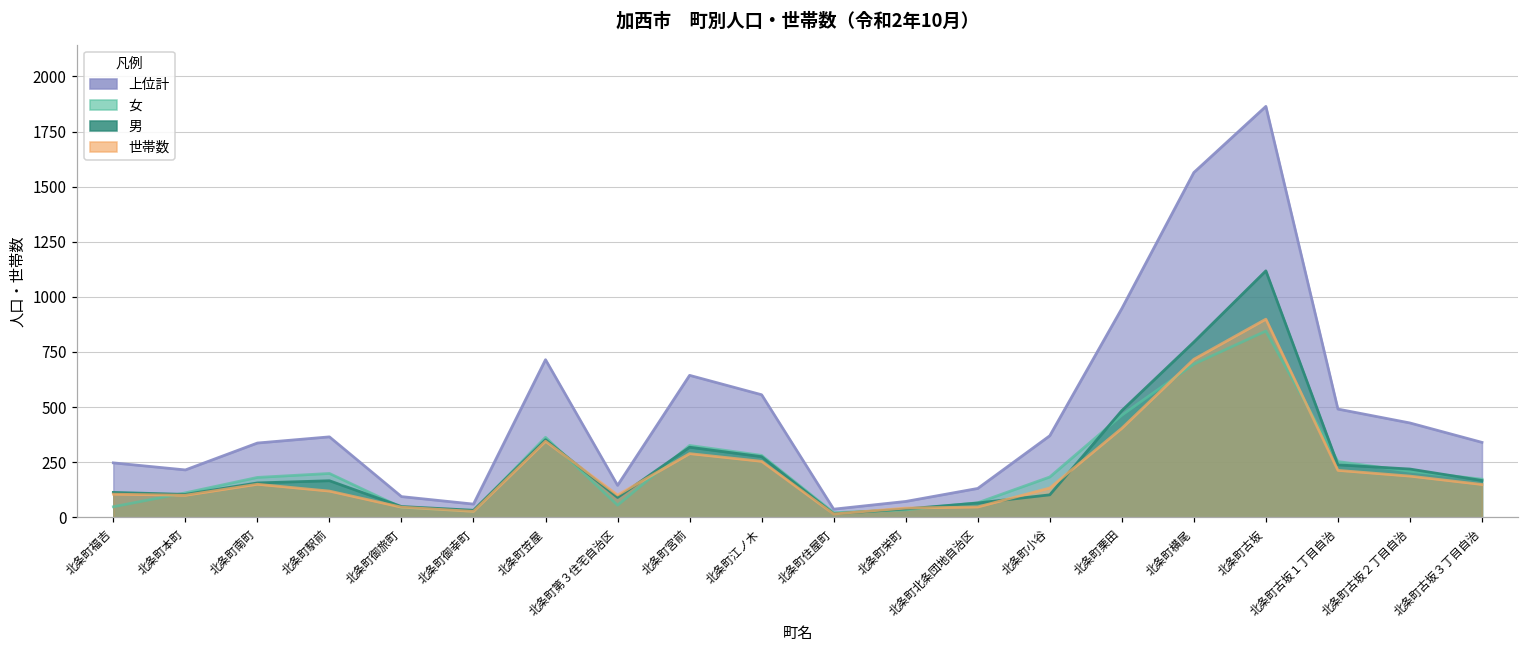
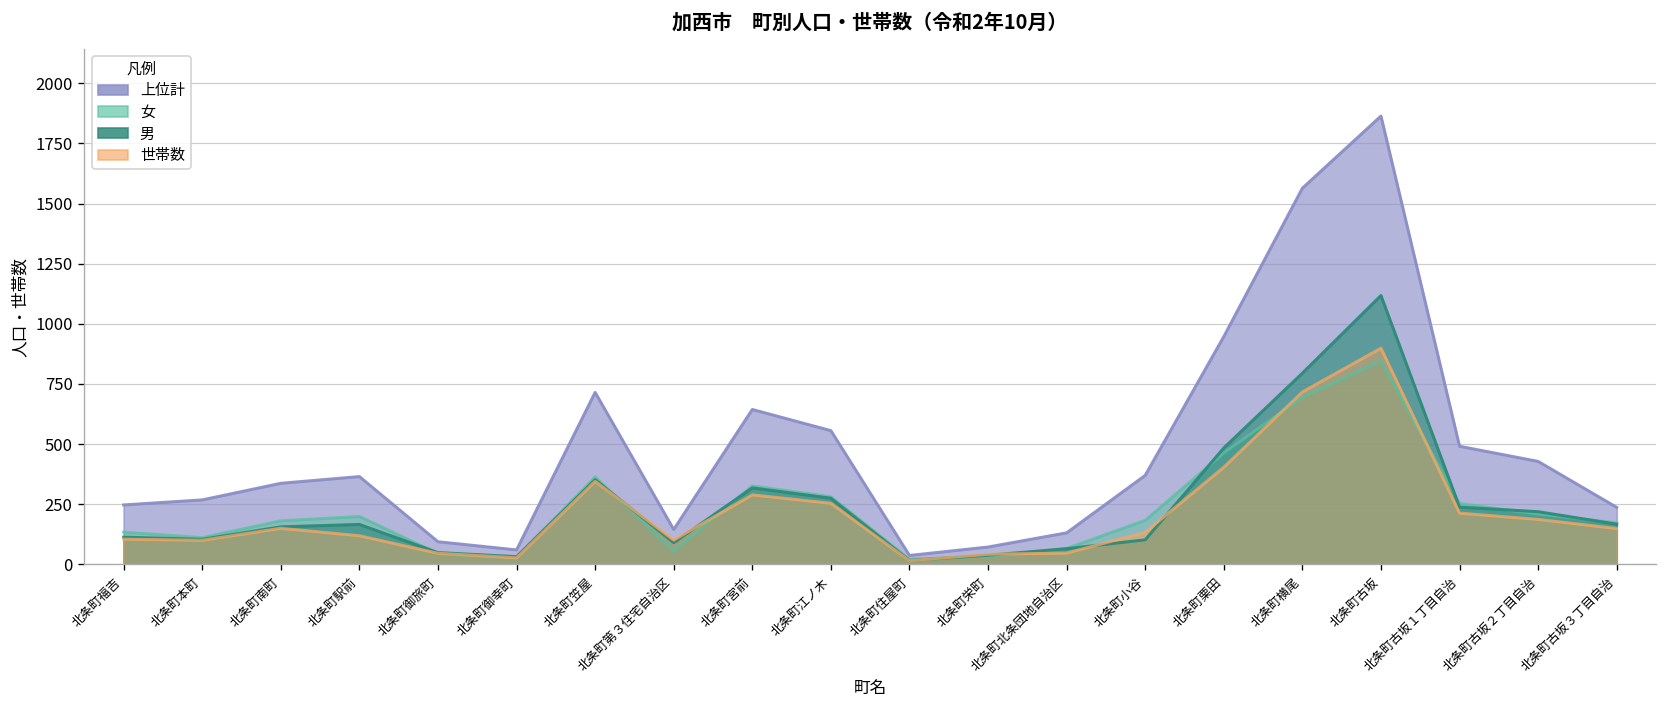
女, 北条町福吉: 50 -> 130
上位計, 北条町本町: 220 -> 270
上位計, 北条町古坂３丁目自治: 340 -> 240
